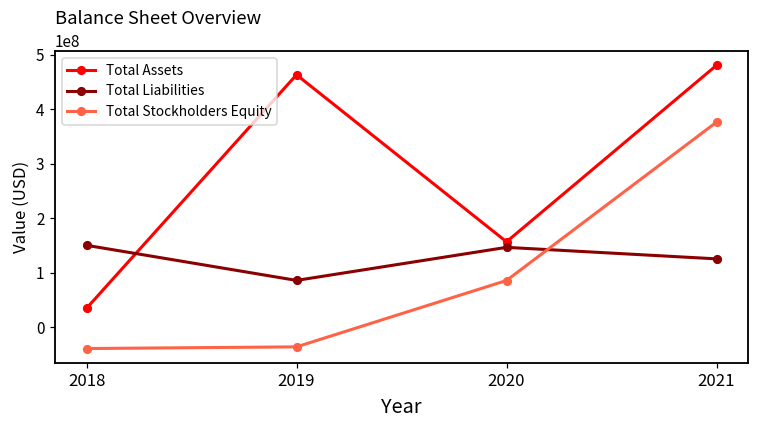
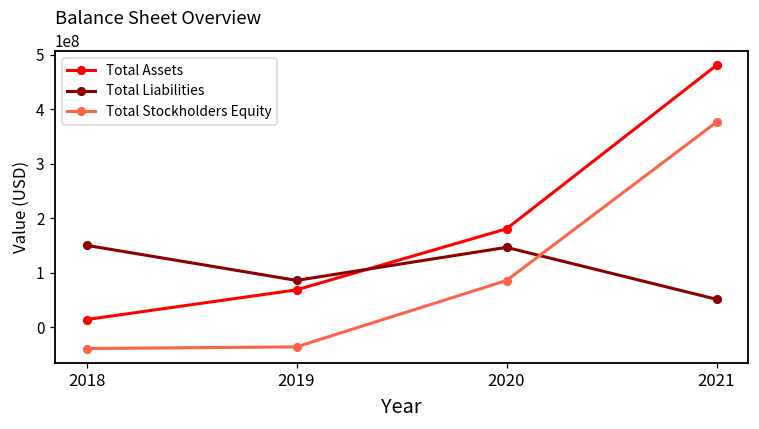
Total Assets, 2018: 30000000 -> 10000000
Total Assets, 2019: 460000000 -> 70000000
Total Assets, 2020: 160000000 -> 180000000
Total Liabilities, 2021: 130000000 -> 50000000
